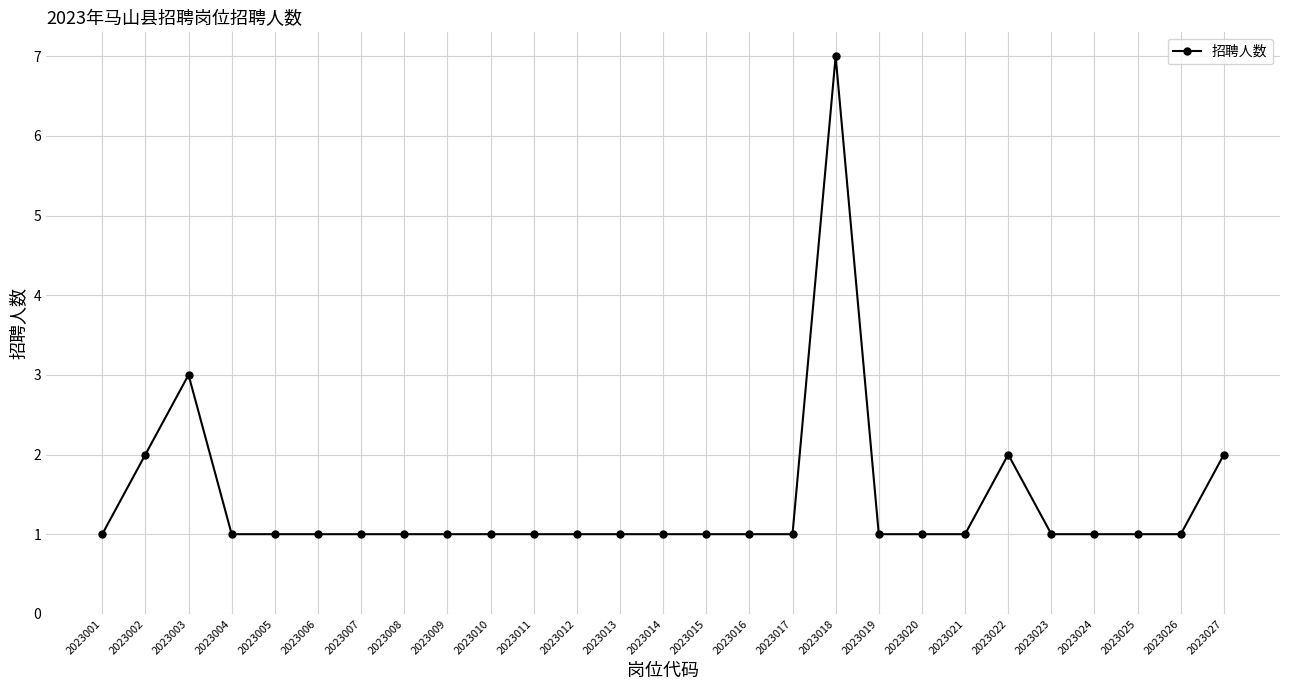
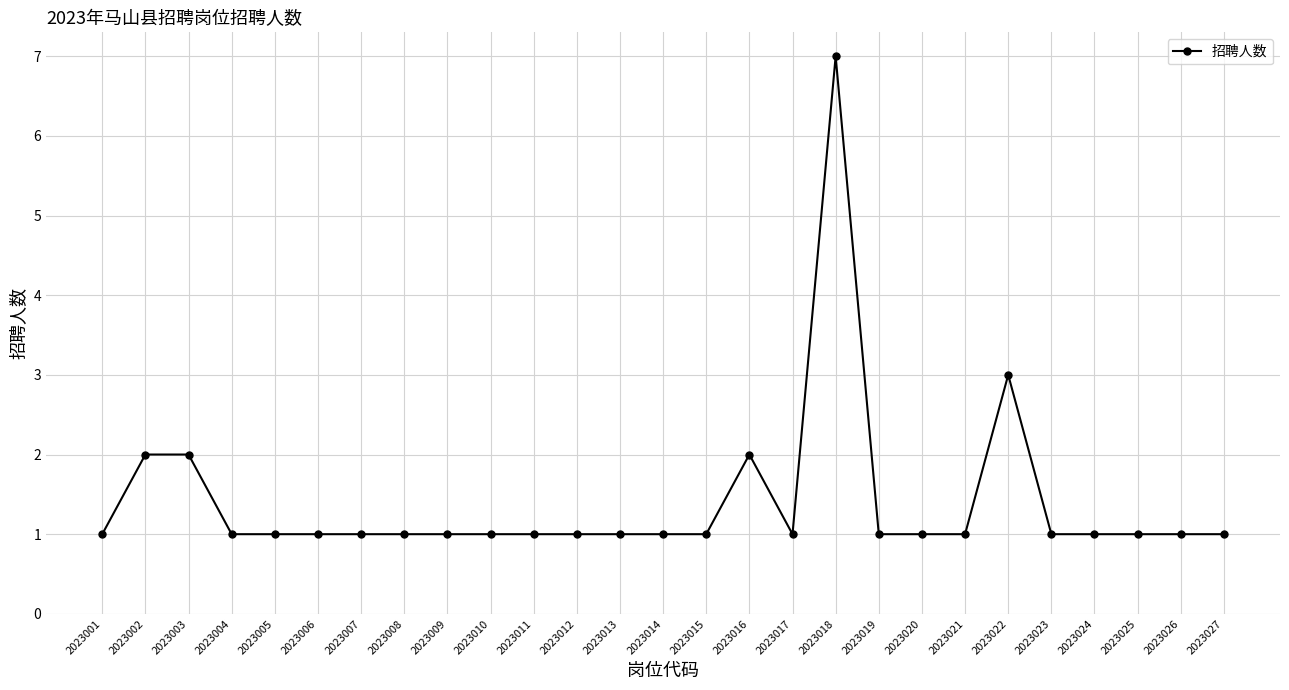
2023003: 3 -> 2
2023016: 1 -> 2
2023022: 2 -> 3
2023027: 2 -> 1
